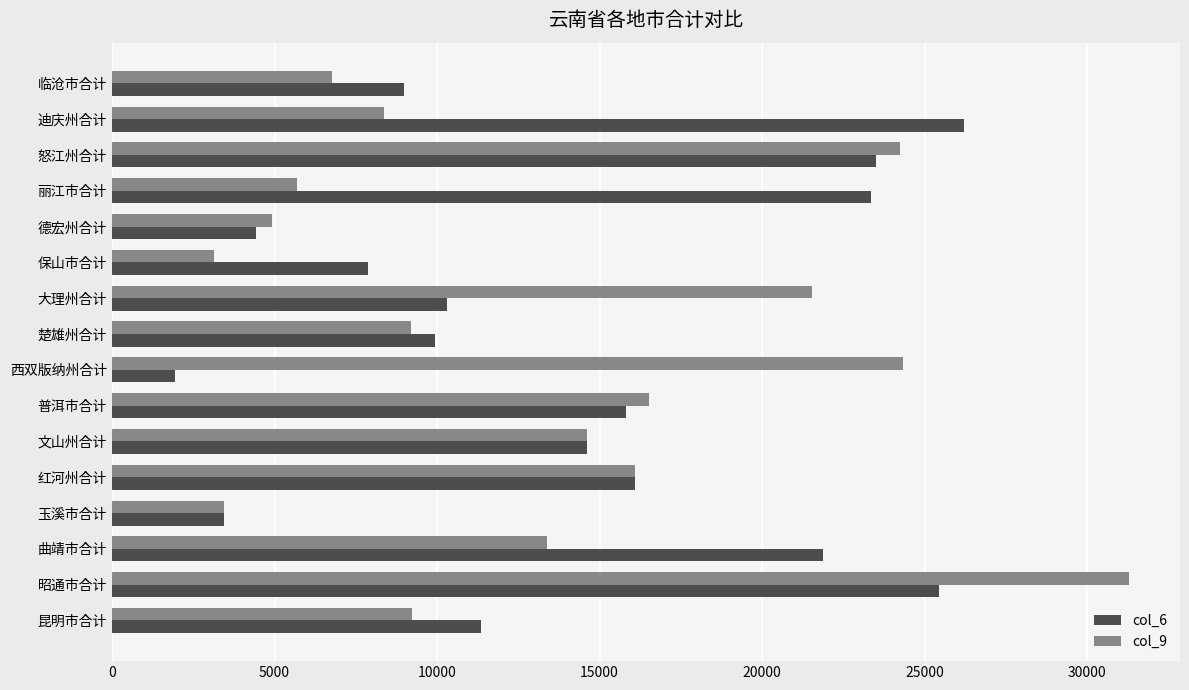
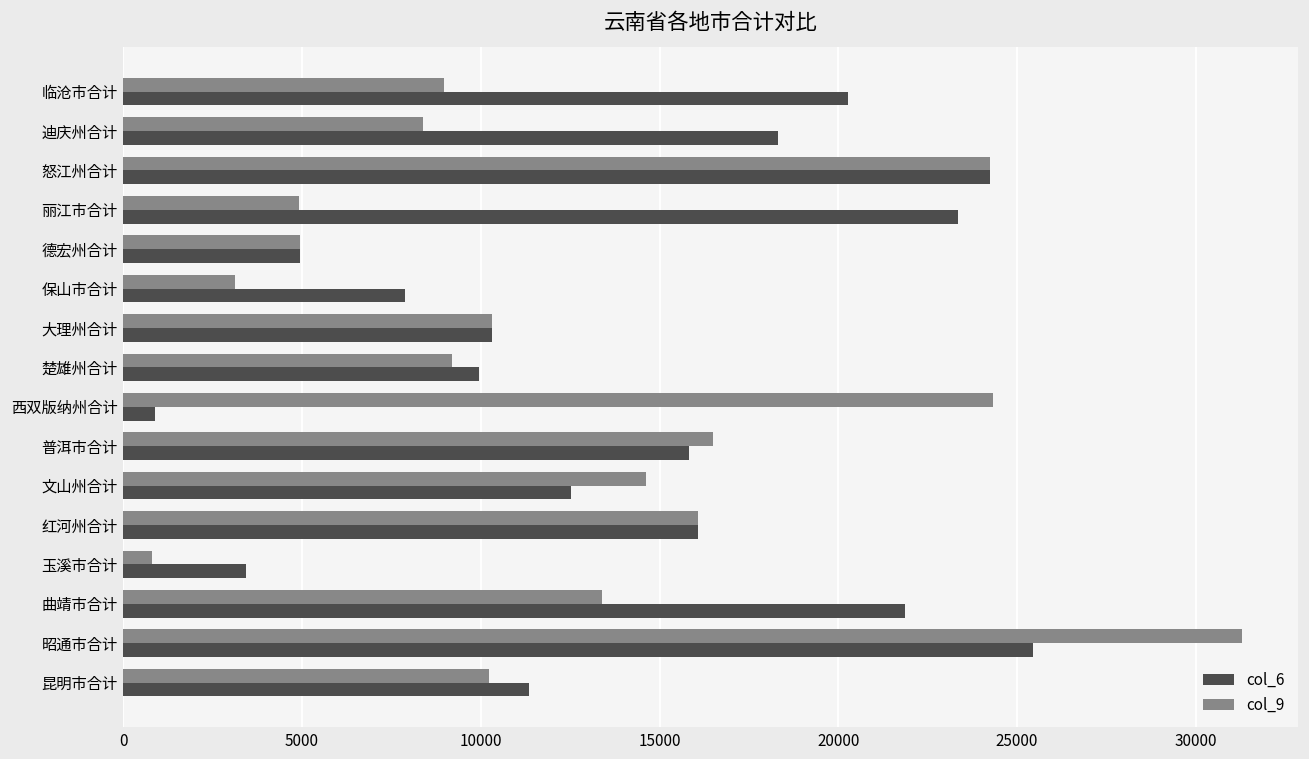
col_9, 临沧市合计: 6800 -> 9000
col_6, 临沧市合计: 9000 -> 20300
col_6, 迪庆州合计: 26200 -> 18300
col_6, 怒江州合计: 23500 -> 24300
col_9, 丽江市合计: 5700 -> 4900
col_6, 德宏州合计: 4400 -> 4900
col_9, 大理州合计: 21500 -> 10300
col_6, 西双版纳州合计: 1900 -> 900
col_6, 文山州合计: 14600 -> 12500
col_9, 玉溪市合计: 3400 -> 800
col_9, 昆明市合计: 9200 -> 10200
